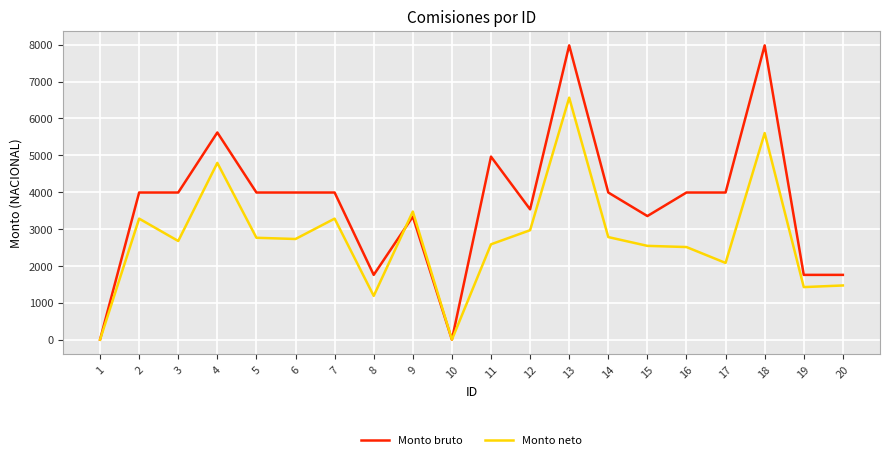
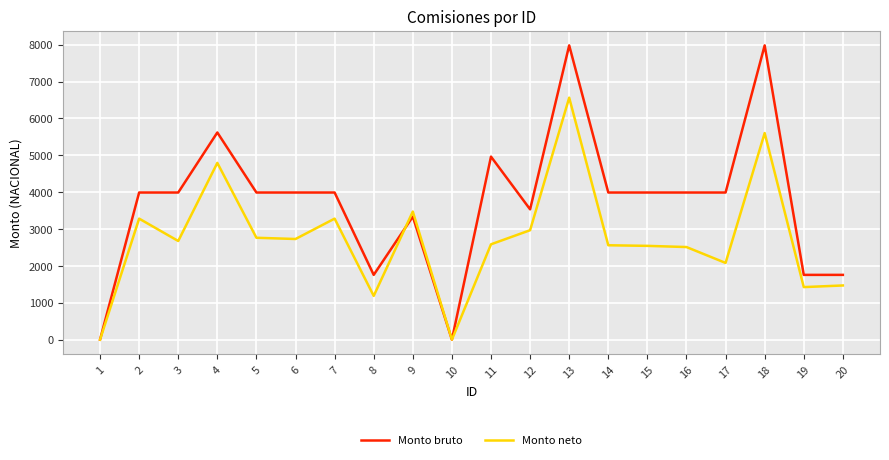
Monto neto, 14: 2800 -> 2600
Monto bruto, 15: 3400 -> 4000
